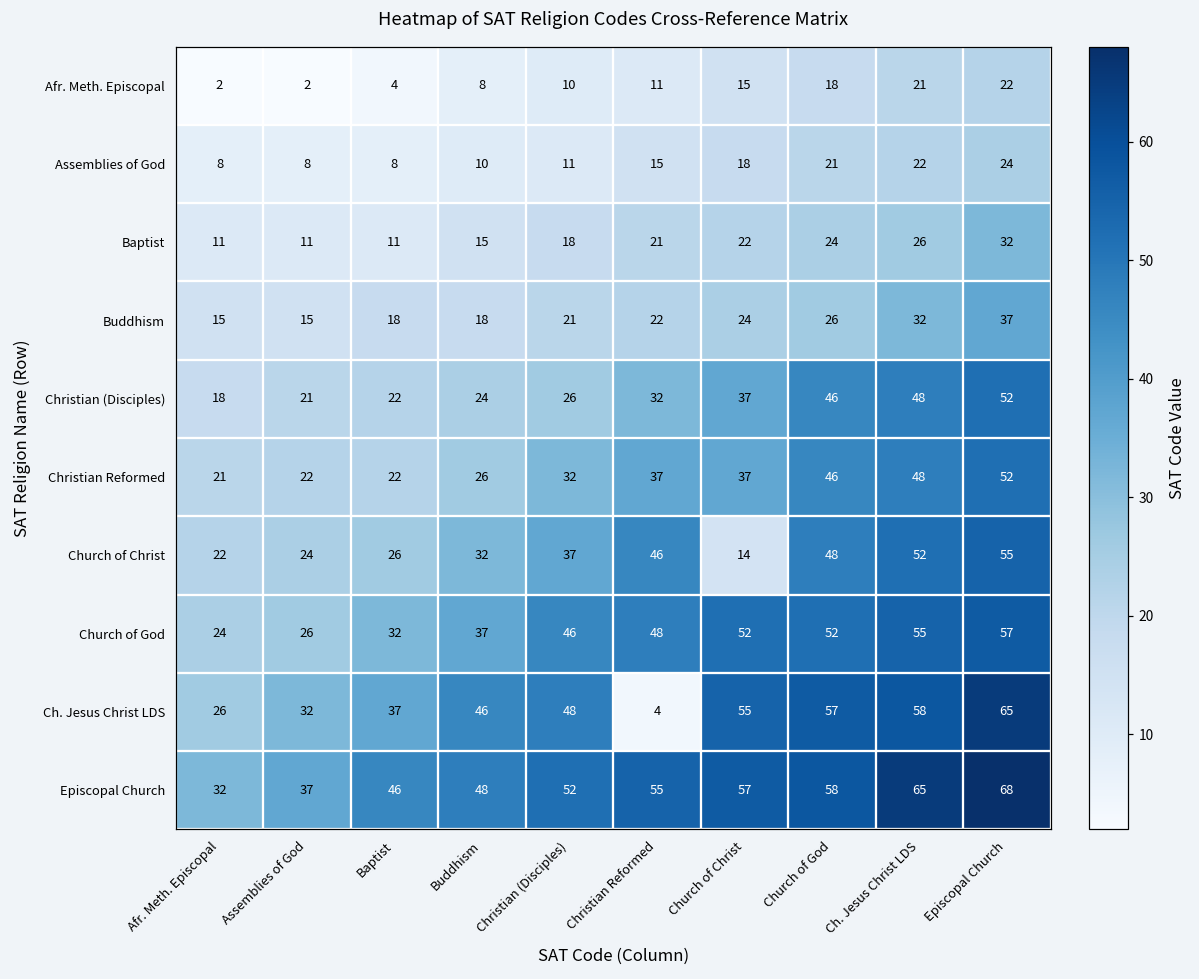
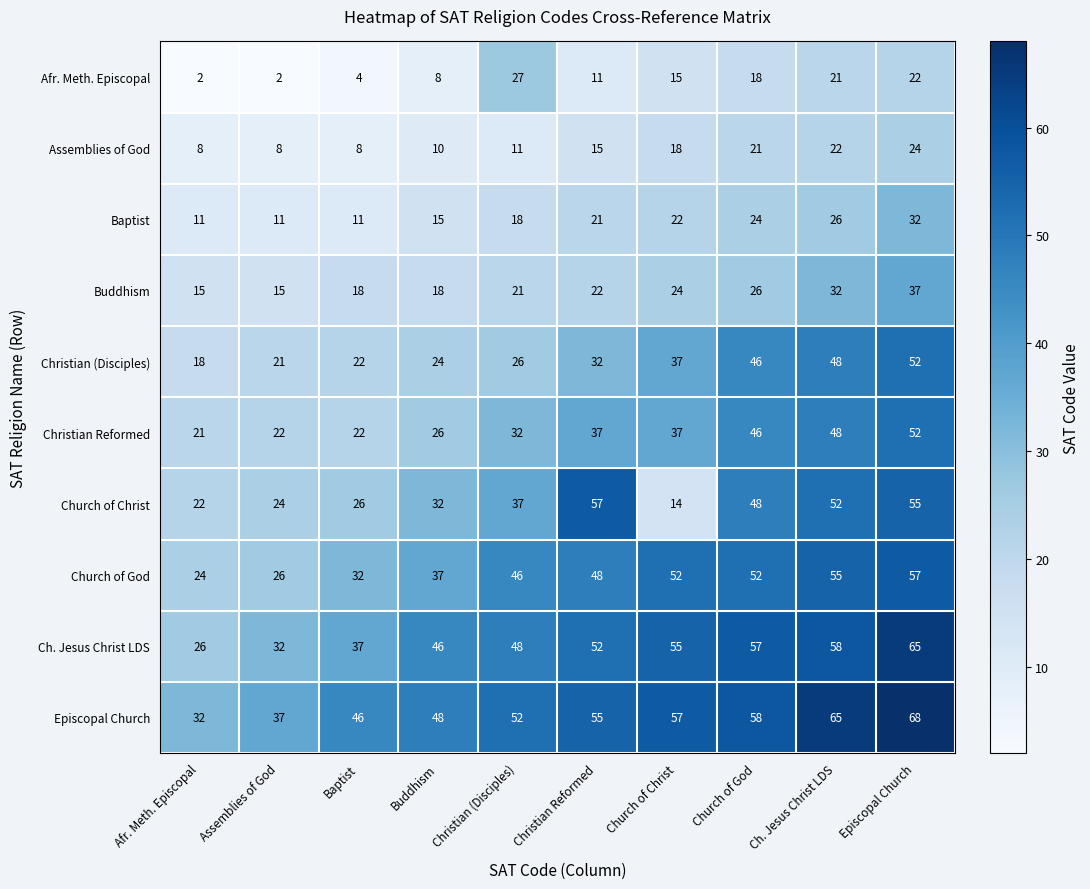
Afr. Meth. Episcopal, Christian (Disciples): 10 -> 27
Church of Christ, Christian Reformed: 46 -> 57
Ch. Jesus Christ LDS, Christian Reformed: 4 -> 52
